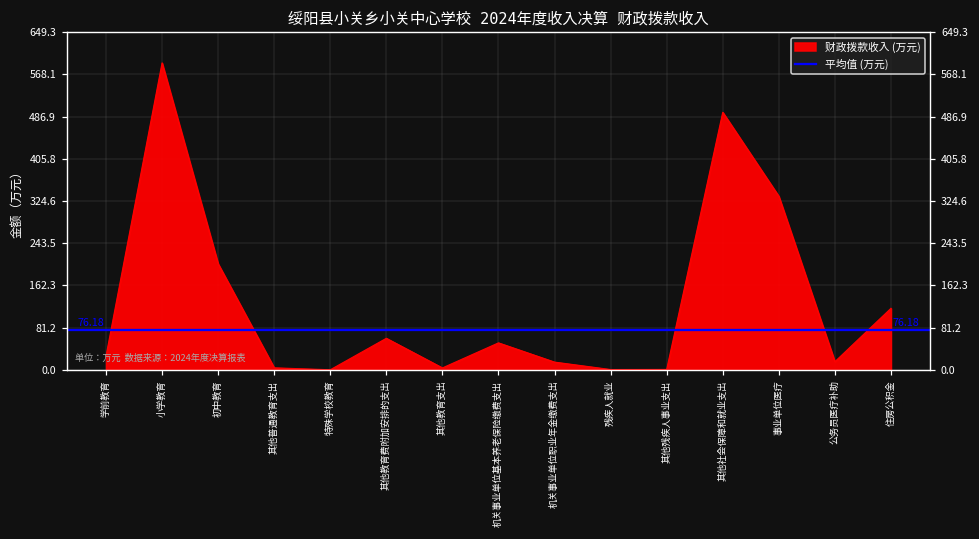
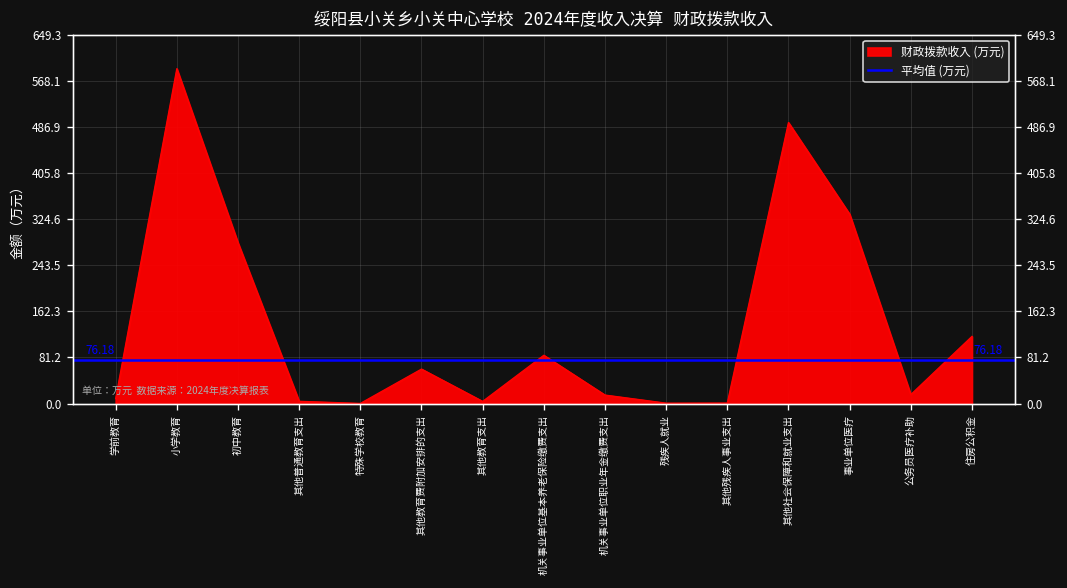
学前教育: 30 -> 10
初中教育: 200 -> 280
机关事业单位基本养老保险缴费支出: 50 -> 90
